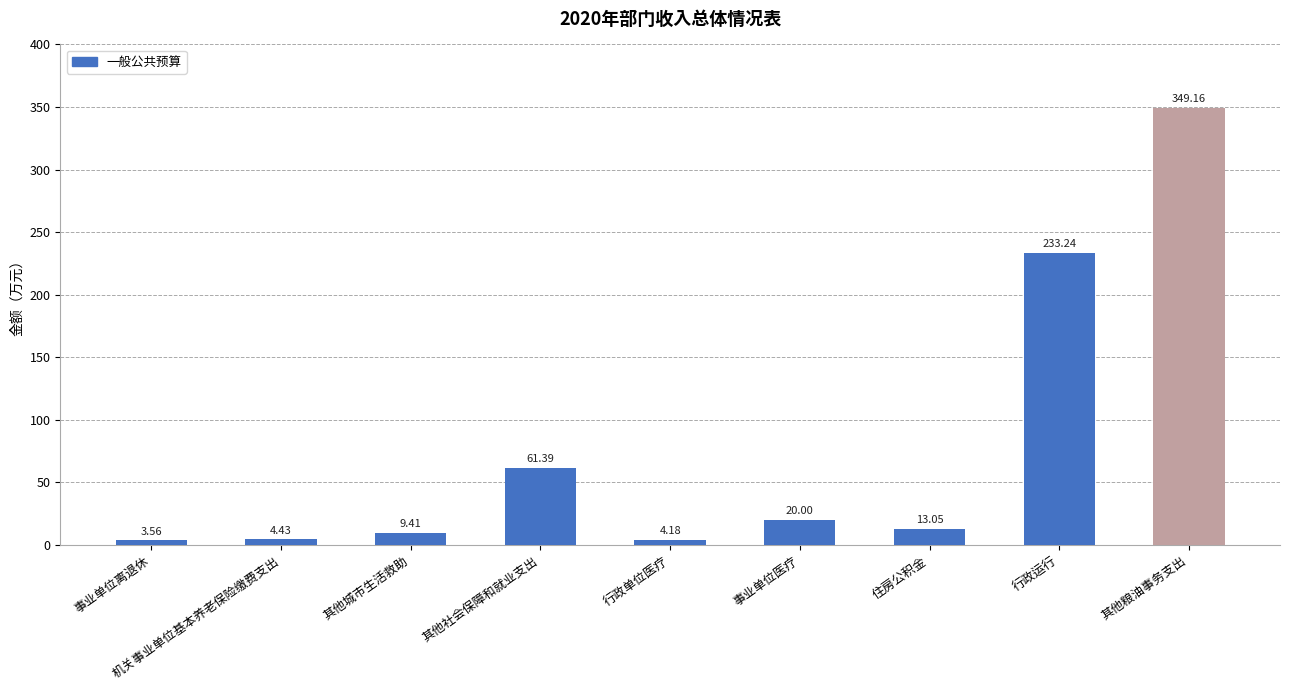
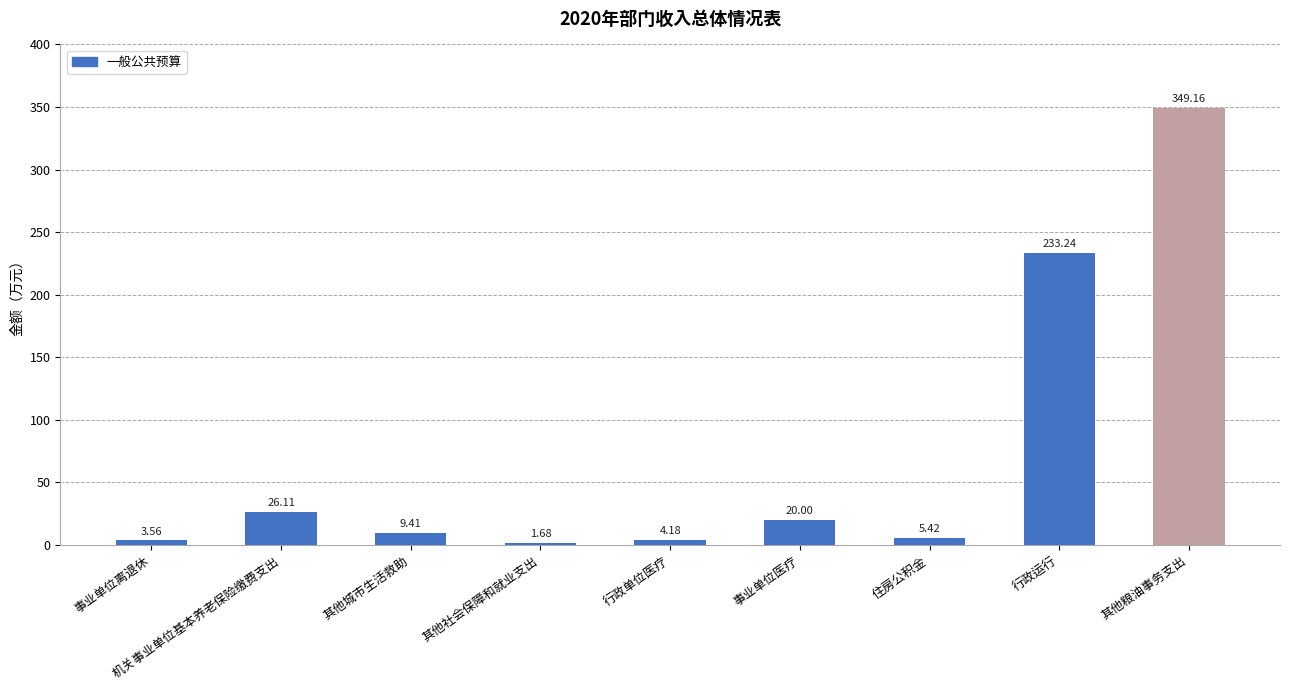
机关事业单位基本养老保险缴费支出: 4.43 -> 26.11
其他社会保障和就业支出: 61.39 -> 1.68
住房公积金: 13.05 -> 5.42
